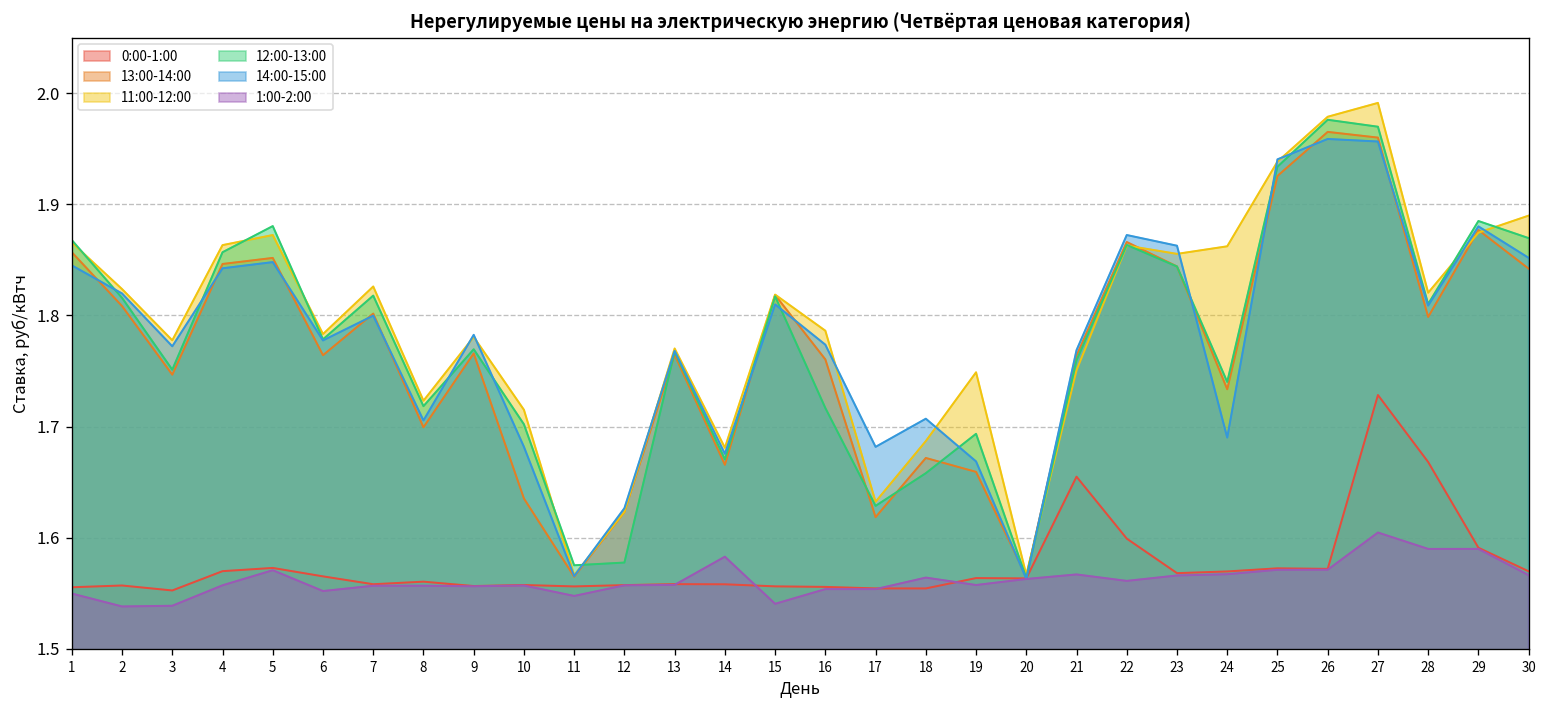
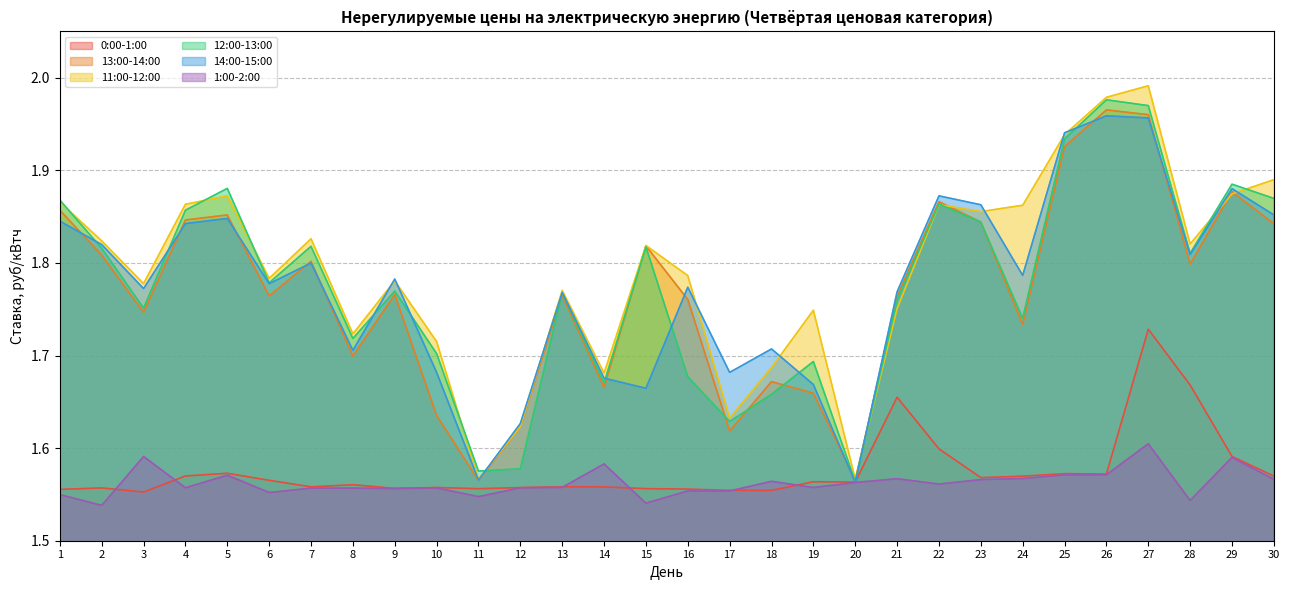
1:00-2:00, 3: 1.54 -> 1.59
14:00-15:00, 15: 1.81 -> 1.66
12:00-13:00, 16: 1.72 -> 1.68
14:00-15:00, 24: 1.69 -> 1.79
1:00-2:00, 28: 1.59 -> 1.54
